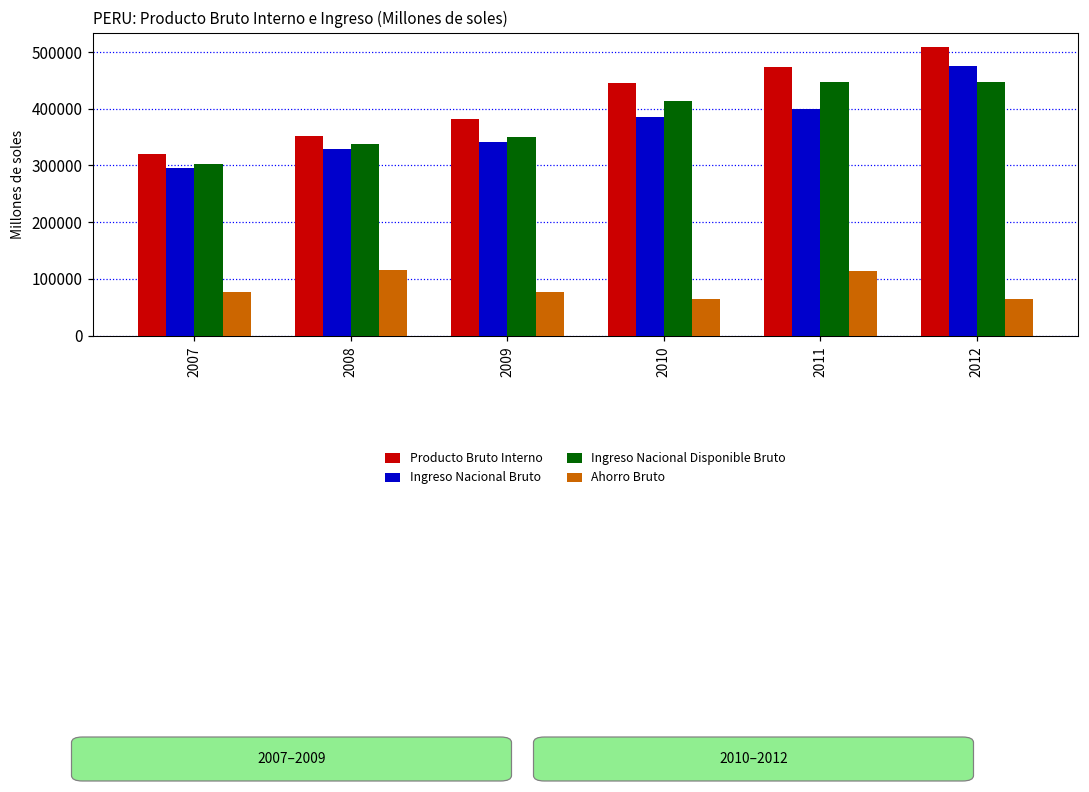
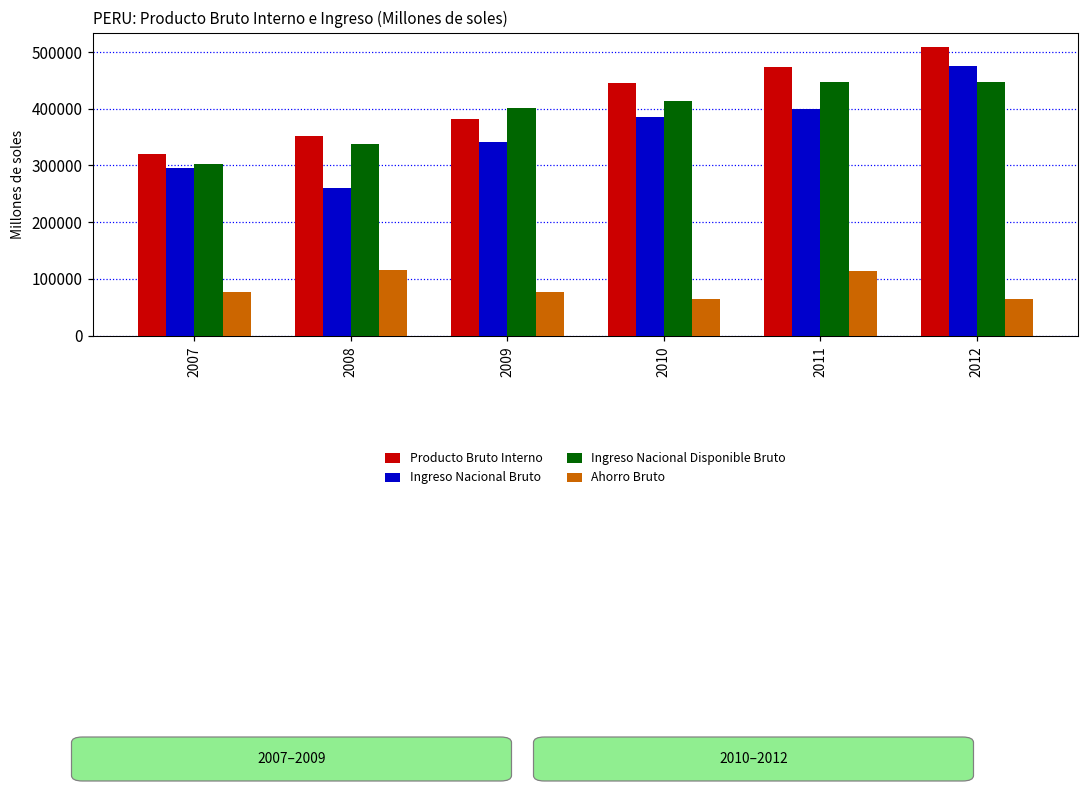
Ingreso Nacional Bruto, 2008: 330000 -> 260000
Ingreso Nacional Disponible Bruto, 2009: 350000 -> 400000
